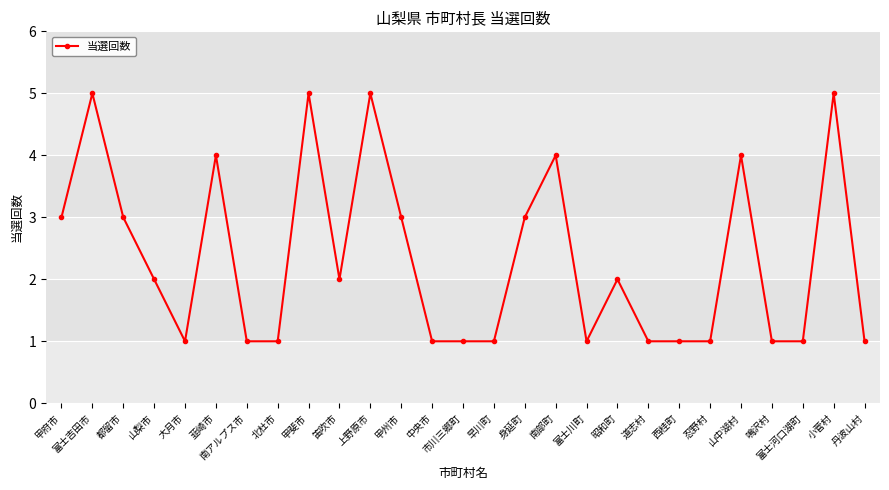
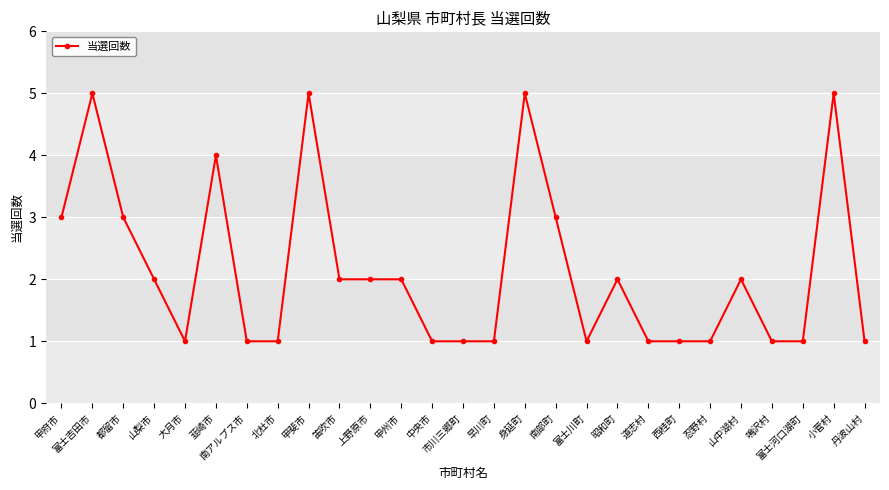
上野原市: 5 -> 2
甲州市: 3 -> 2
身延町: 3 -> 5
南部町: 4 -> 3
山中湖村: 4 -> 2
